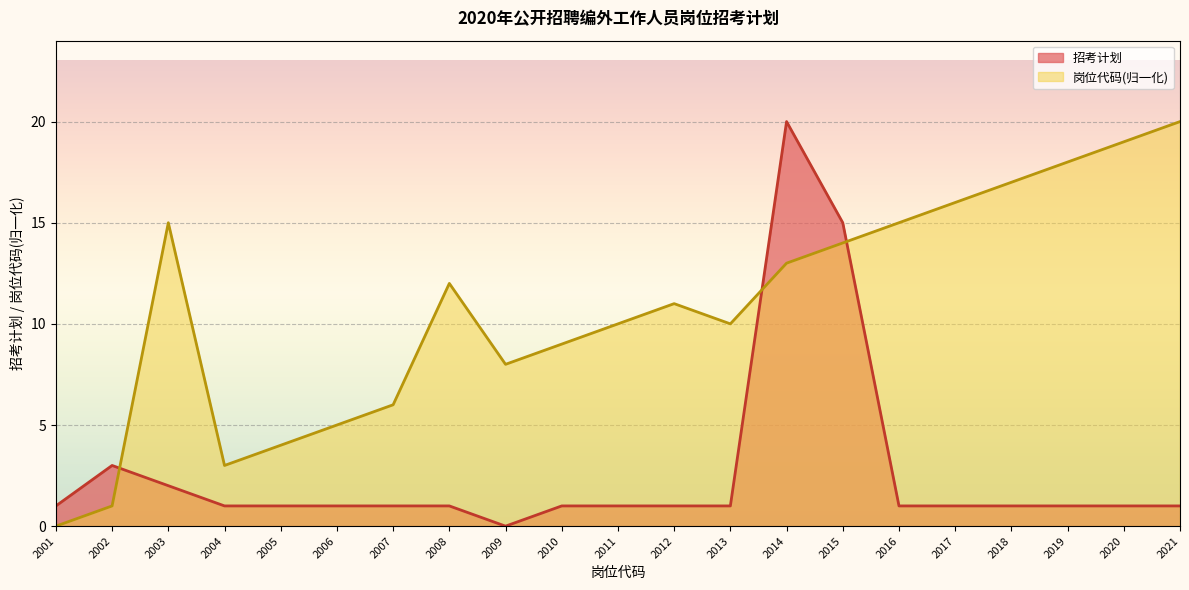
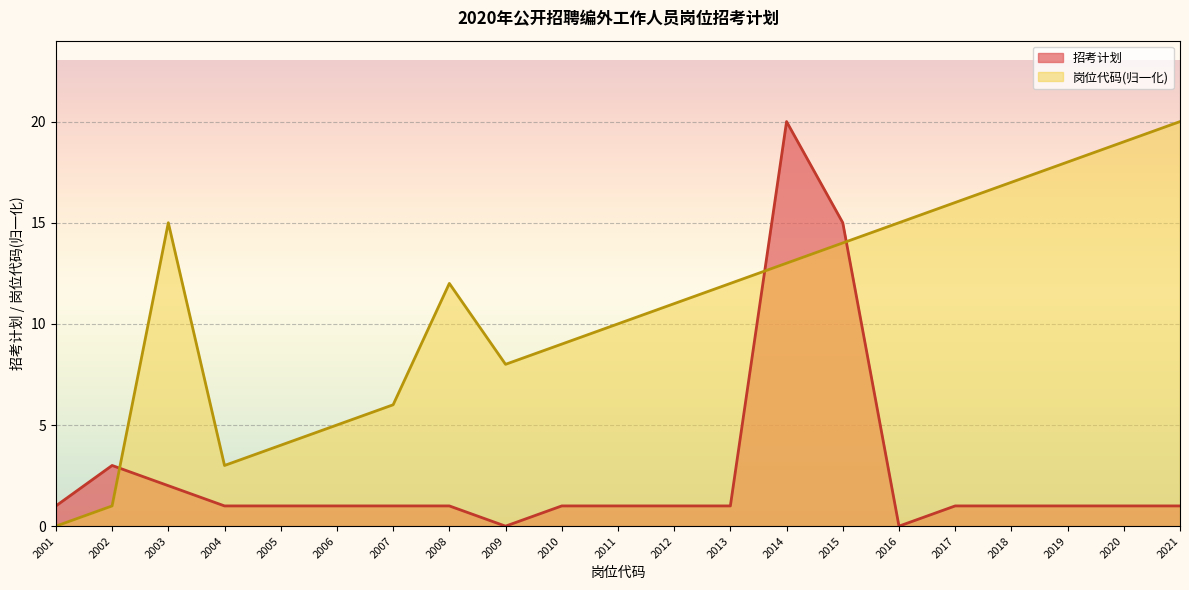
岗位代码(归一化), 2013: 10.0 -> 12.0
招考计划, 2016: 1 -> 0
